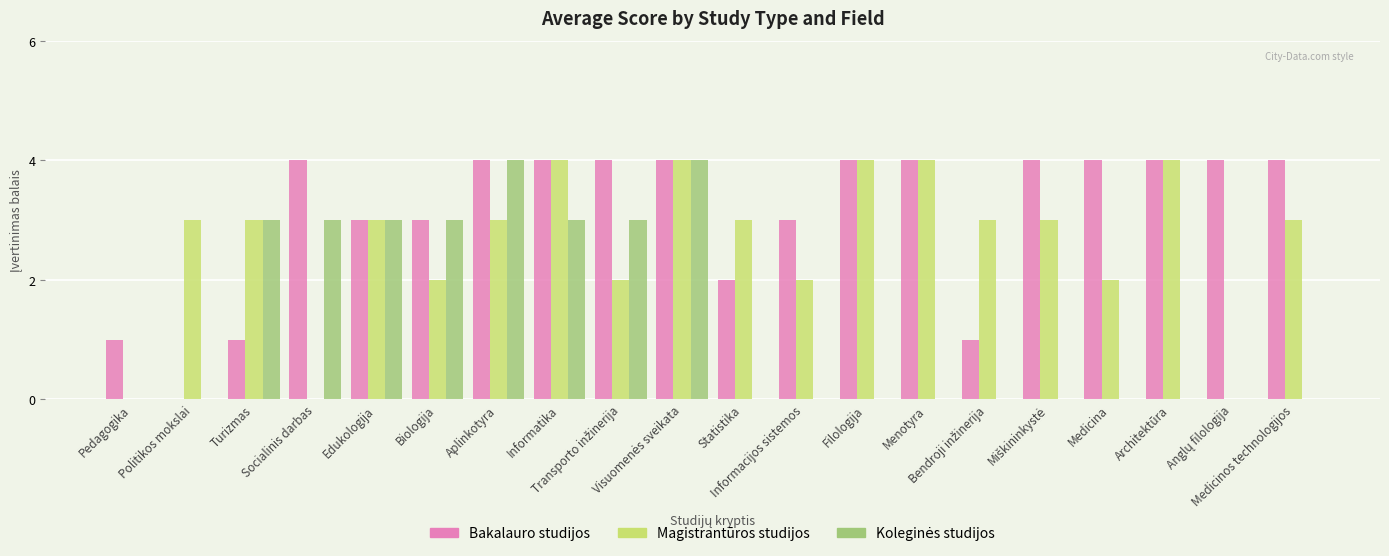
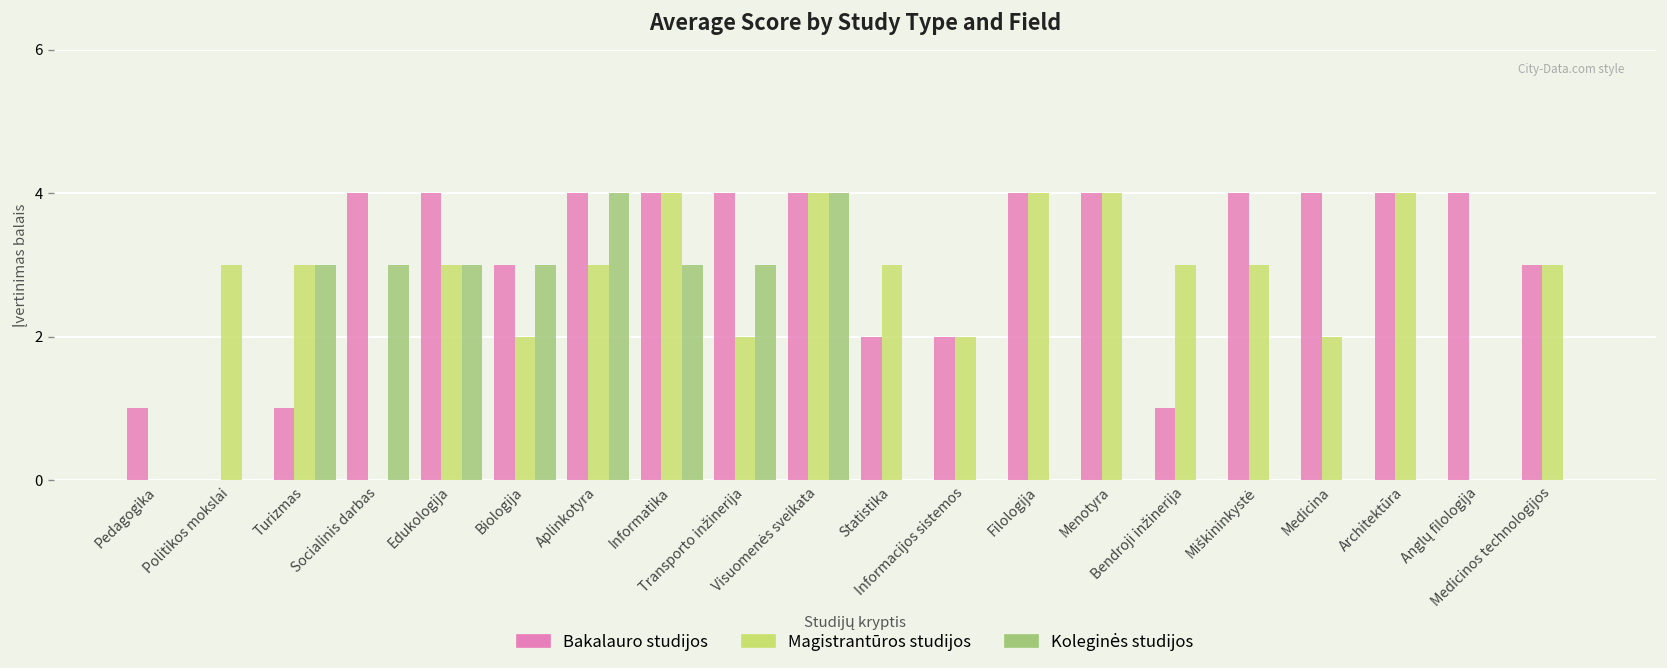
Bakalauro studijos, Edukologija: 3 -> 4
Bakalauro studijos, Informacijos sistemos: 3 -> 2
Bakalauro studijos, Medicinos technologijos: 4 -> 3
